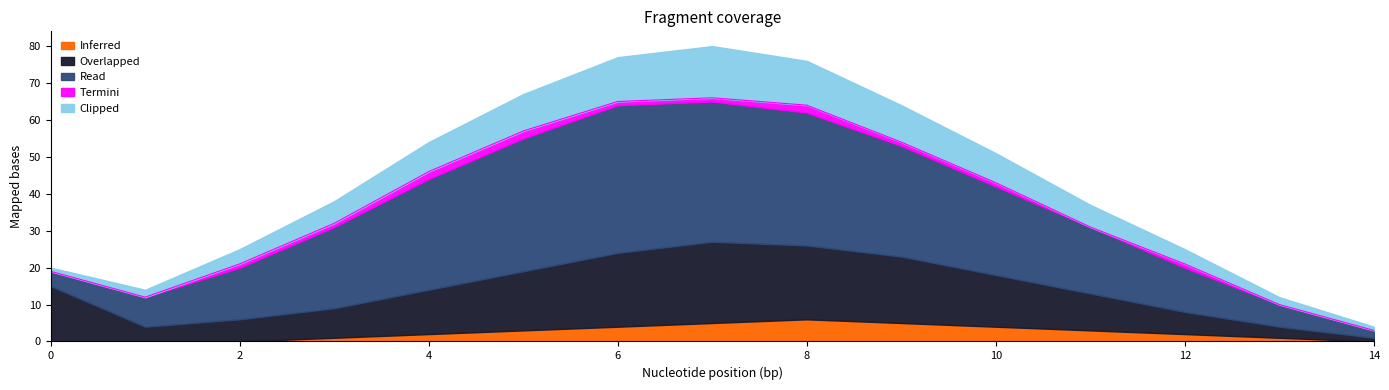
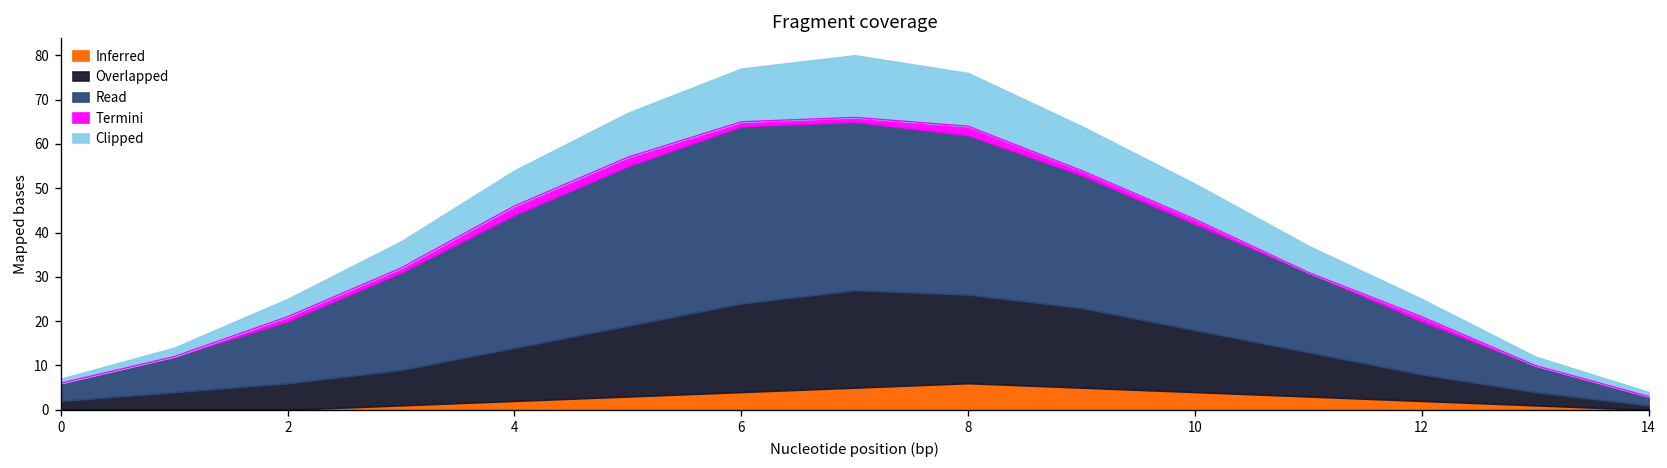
Overlapped, 0: 15 -> 2
